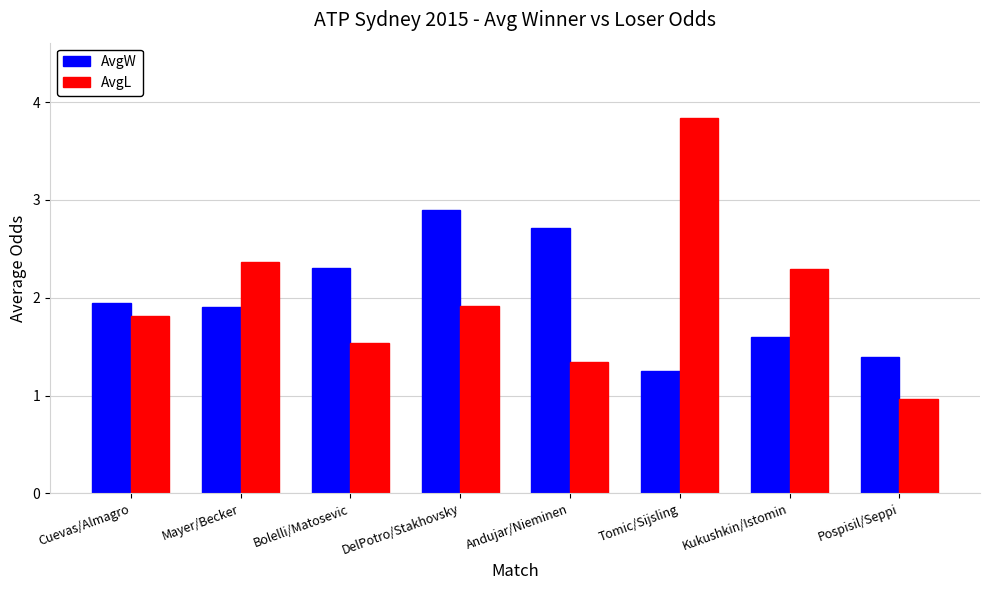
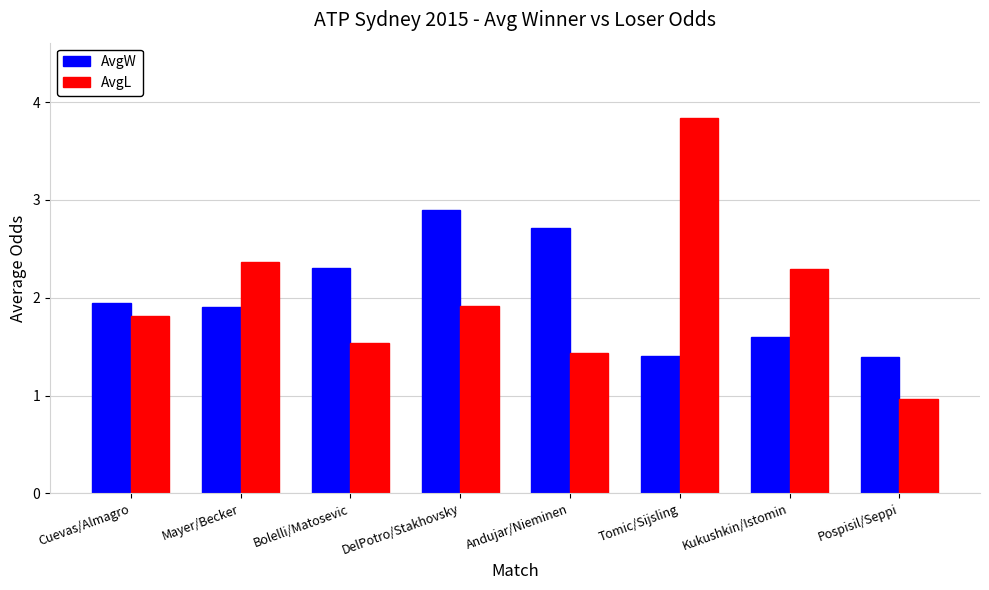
AvgL, Andujar/Nieminen: 1.3 -> 1.4
AvgW, Tomic/Sijsling: 1.3 -> 1.4
